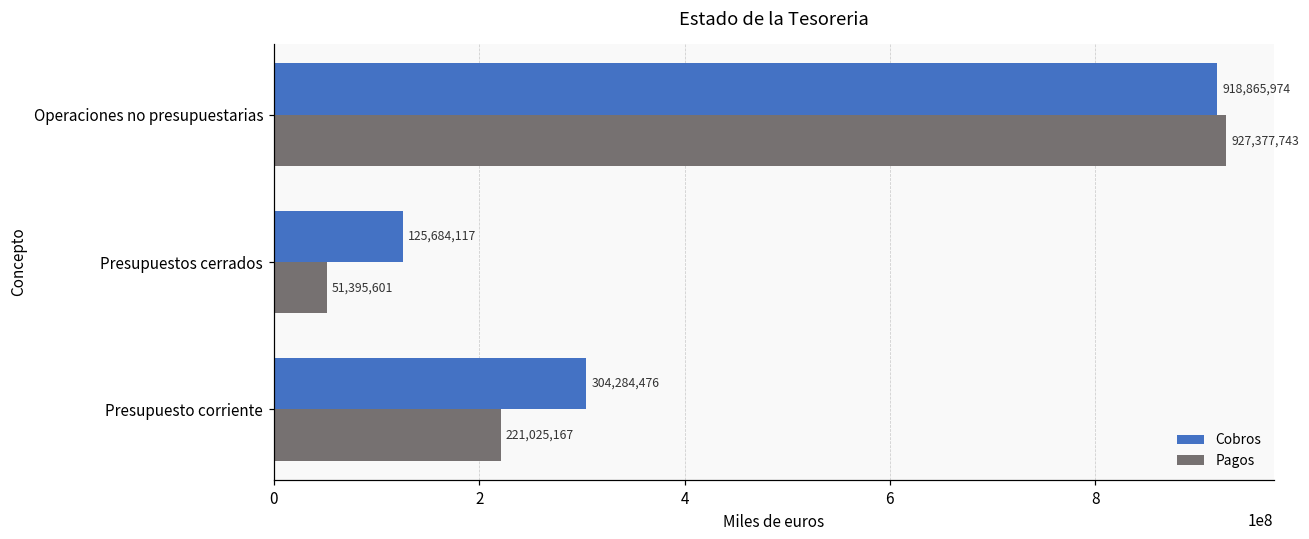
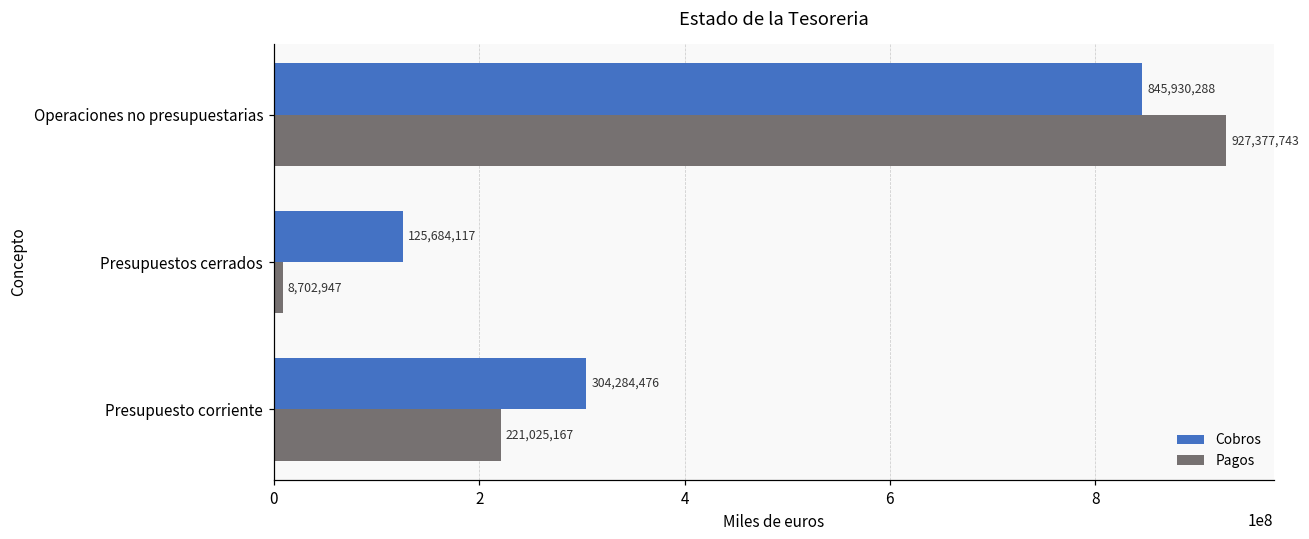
Cobros, Operaciones no presupuestarias: 918,865,974 -> 845,930,288
Pagos, Presupuestos cerrados: 51,395,601 -> 8,702,947
